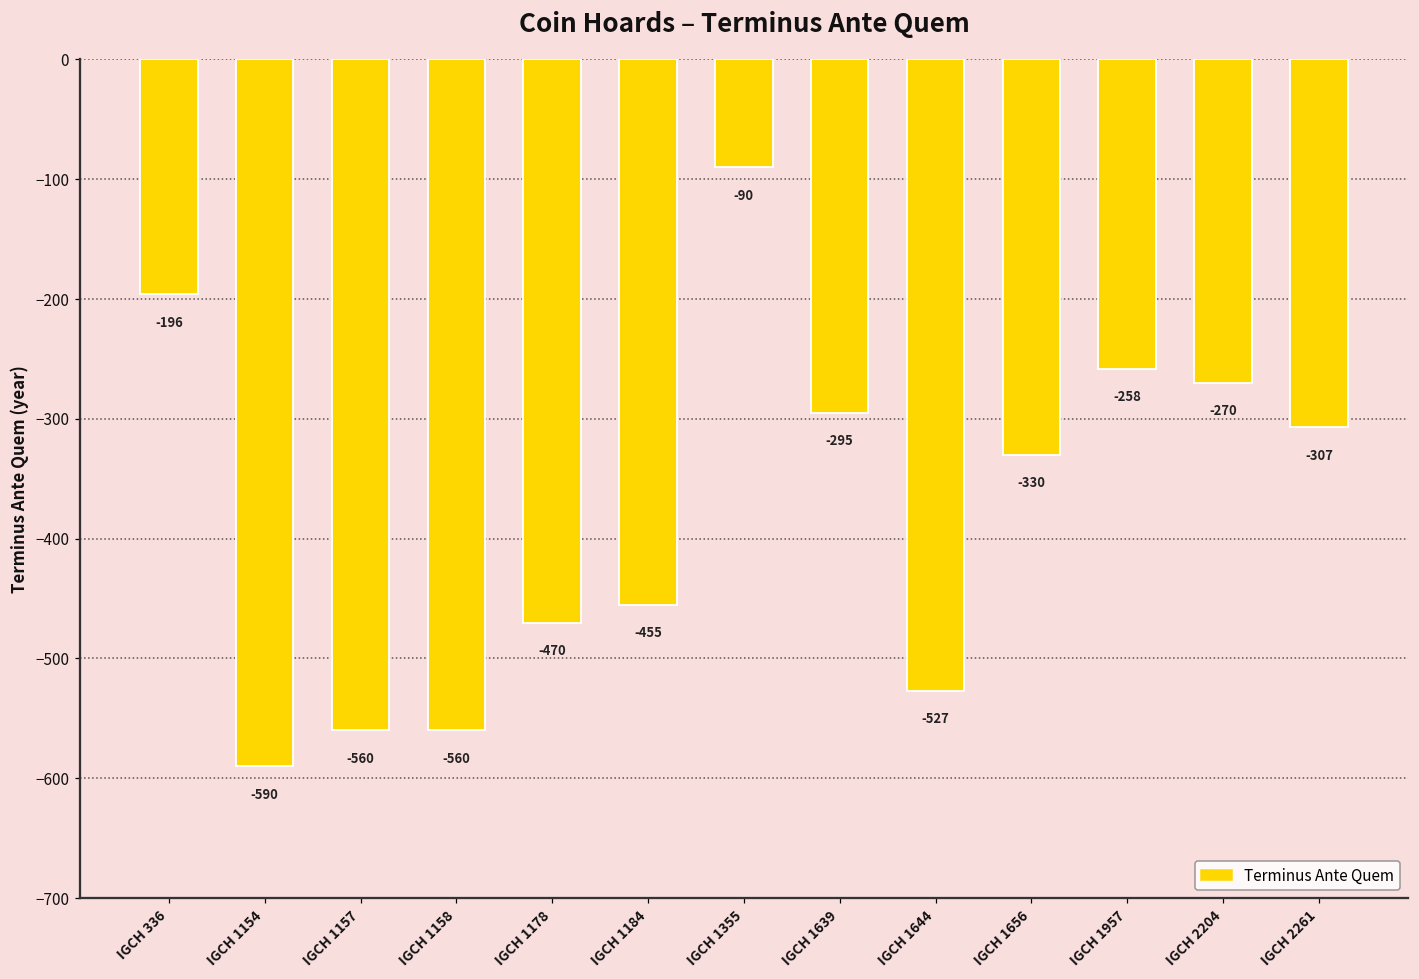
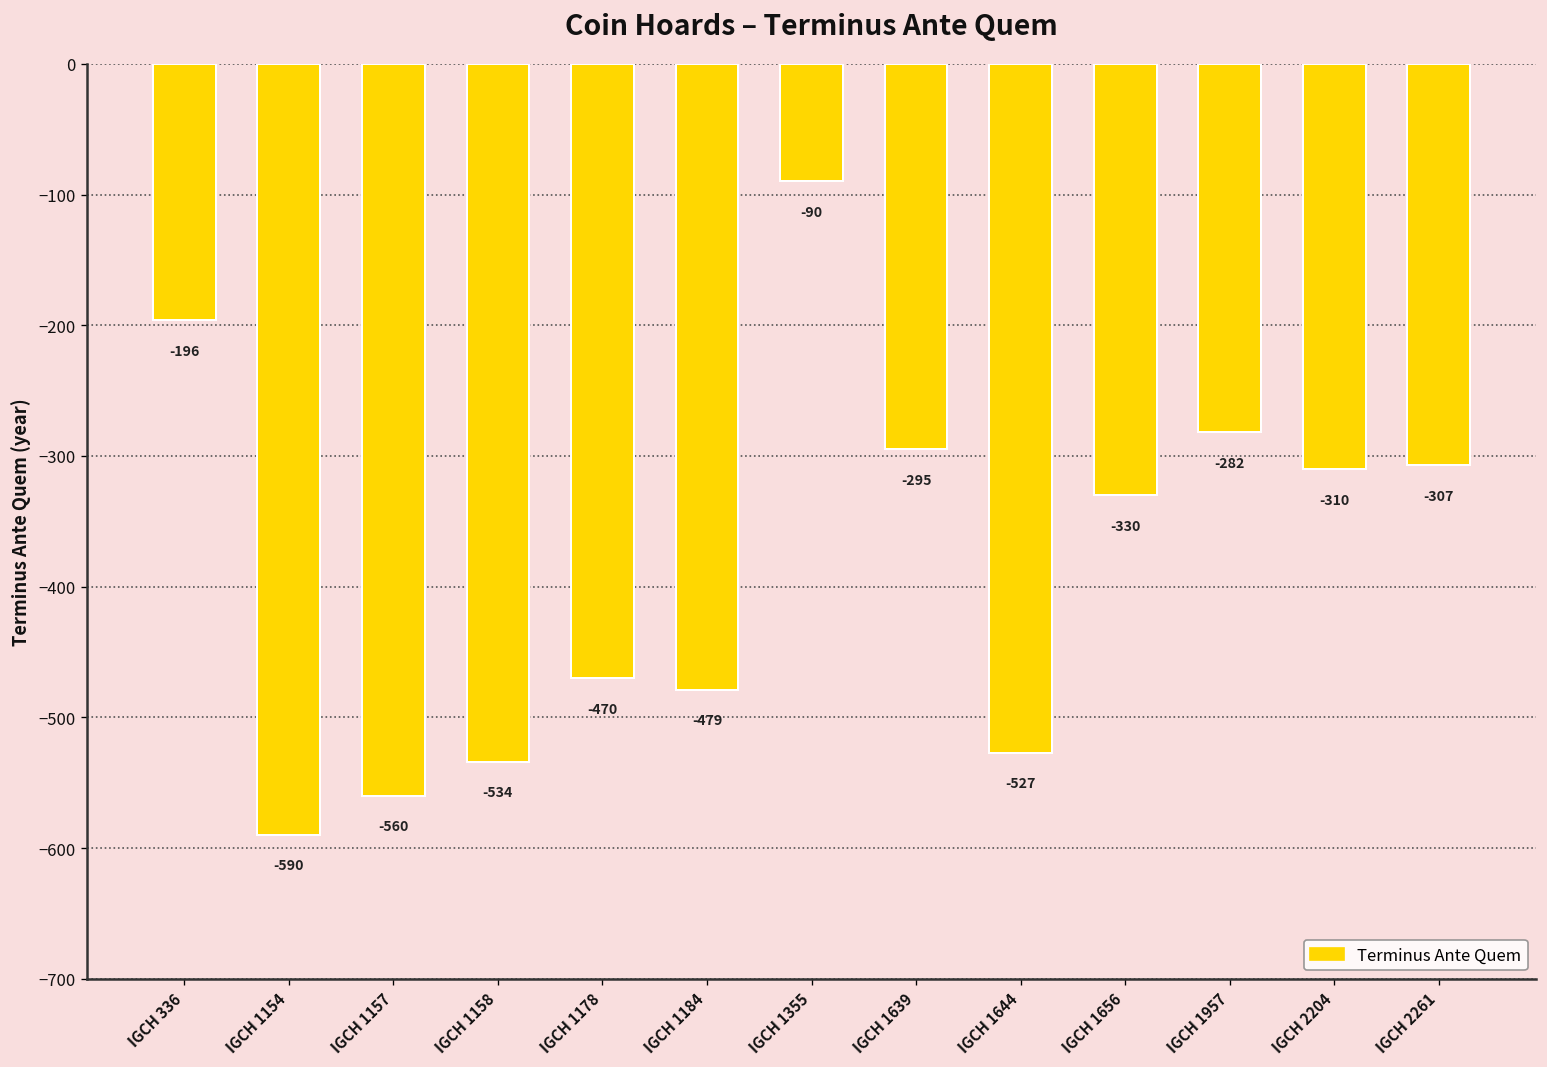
IGCH 1158: -560 -> -534
IGCH 1184: -455 -> -479
IGCH 1957: -258 -> -282
IGCH 2204: -270 -> -310
